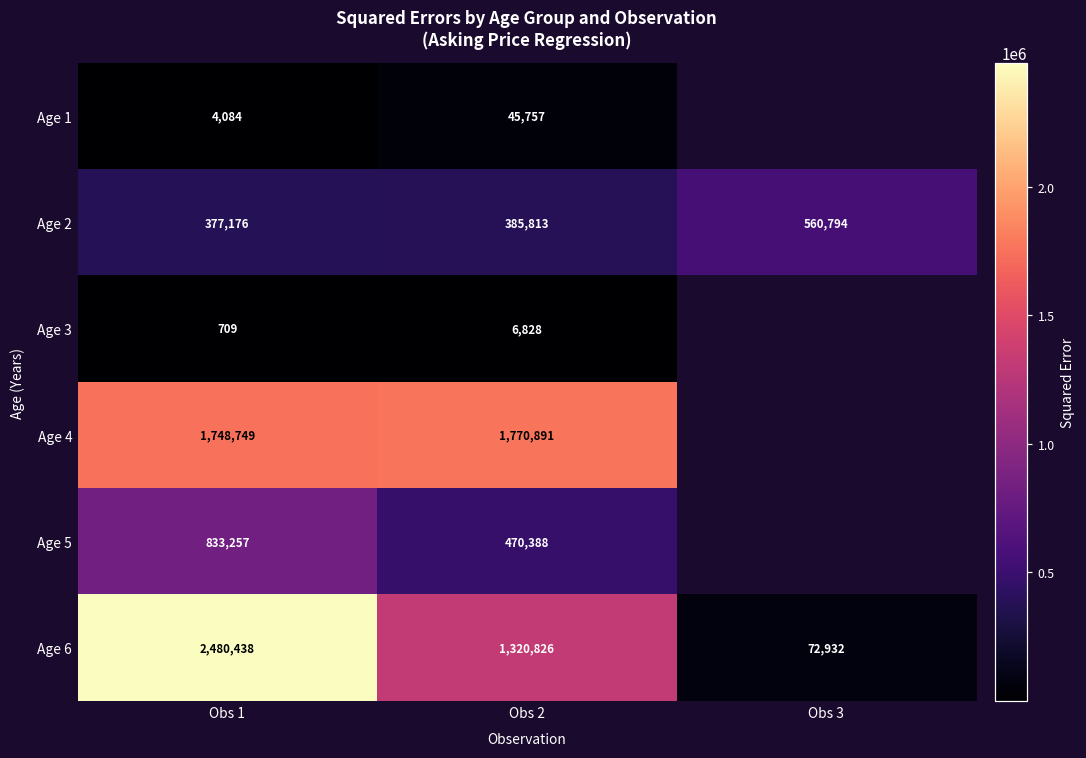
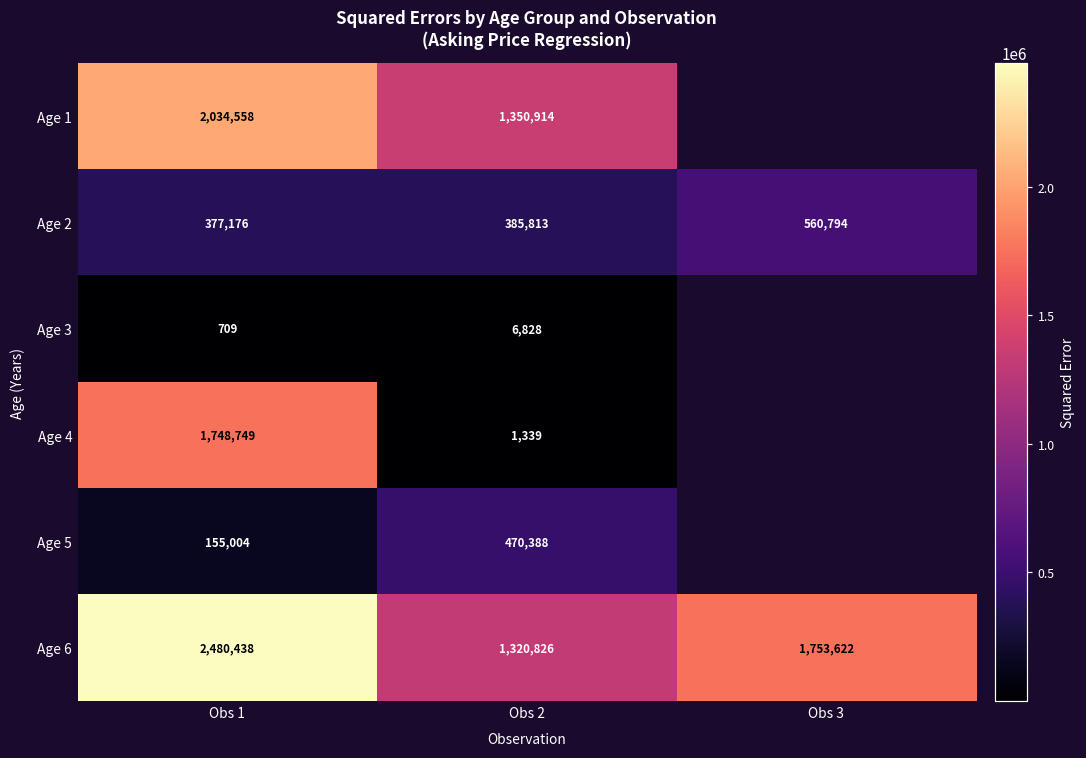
Age 1, Obs 1: 4,084 -> 2,034,558
Age 1, Obs 2: 45,757 -> 1,350,914
Age 4, Obs 2: 1,770,891 -> 1,339
Age 5, Obs 1: 833,257 -> 155,004
Age 6, Obs 3: 72,932 -> 1,753,622
